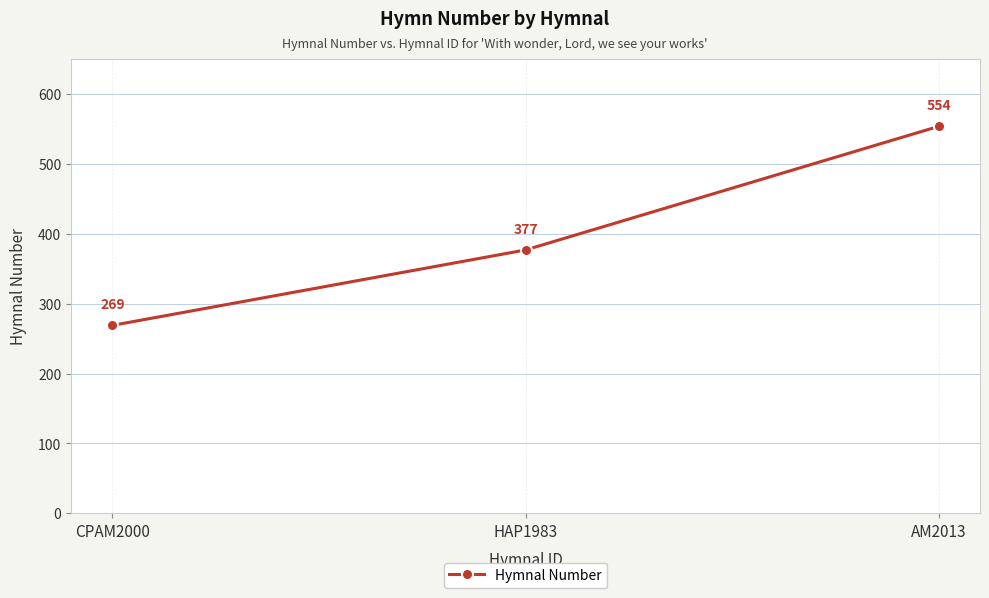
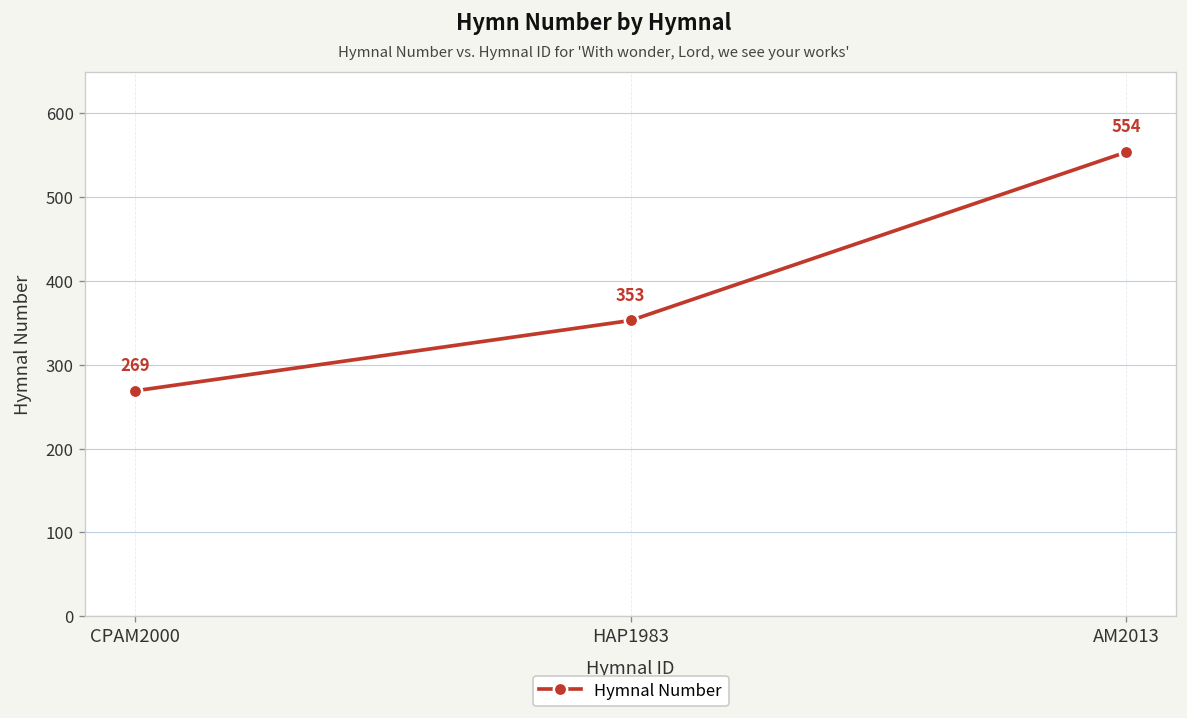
HAP1983: 377 -> 353
